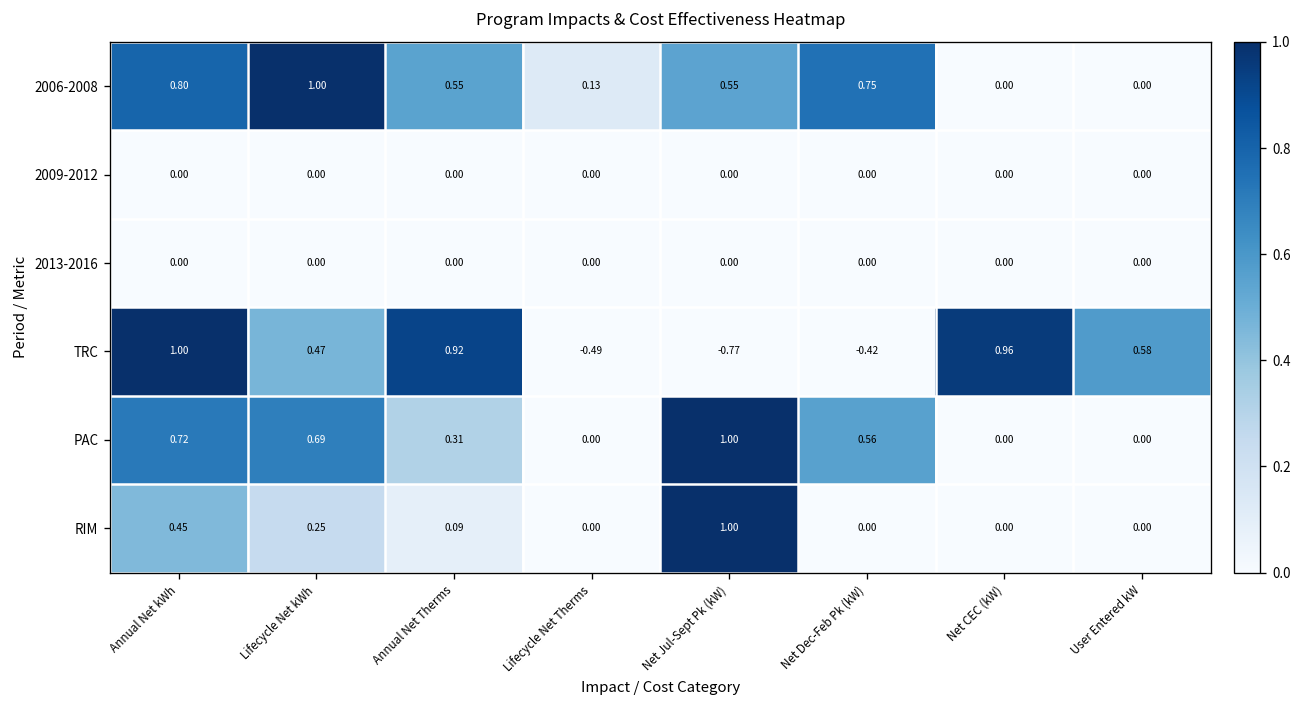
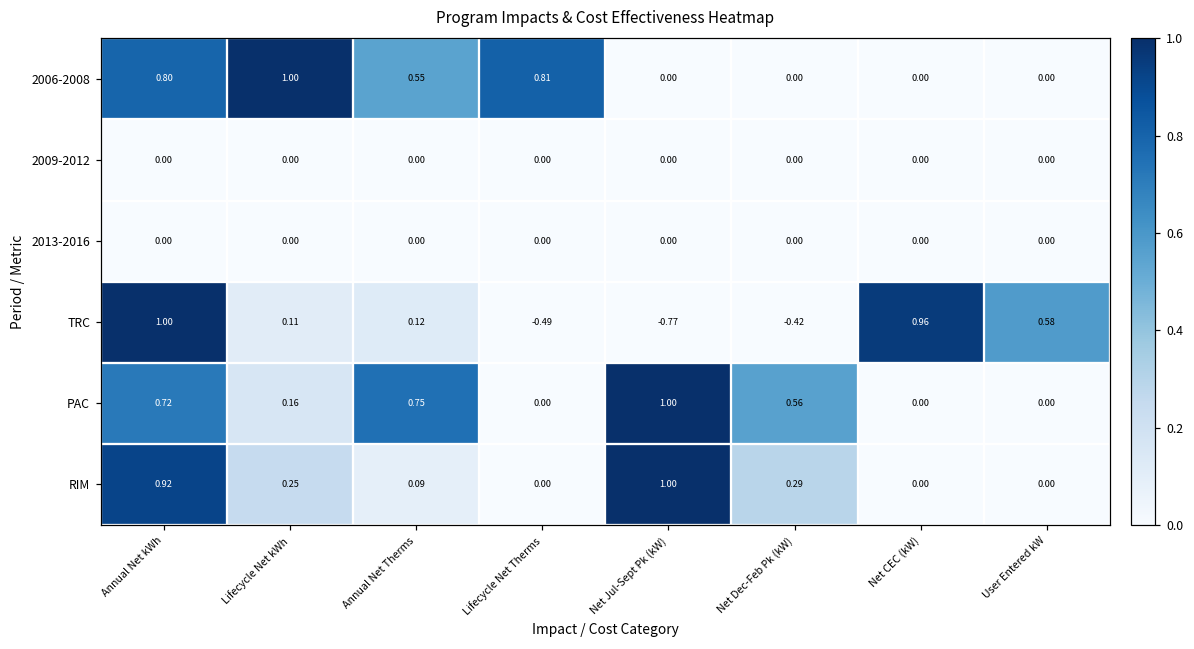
2006-2008, Lifecycle Net Therms: 0.13 -> 0.81
2006-2008, Net Jul-Sept Pk (kW): 0.55 -> 0.00
2006-2008, Net Dec-Feb Pk (kW): 0.75 -> 0.00
TRC, Lifecycle Net kWh: 0.47 -> 0.11
TRC, Annual Net Therms: 0.92 -> 0.12
PAC, Lifecycle Net kWh: 0.69 -> 0.16
PAC, Annual Net Therms: 0.31 -> 0.75
RIM, Annual Net kWh: 0.45 -> 0.92
RIM, Net Dec-Feb Pk (kW): 0.00 -> 0.29
